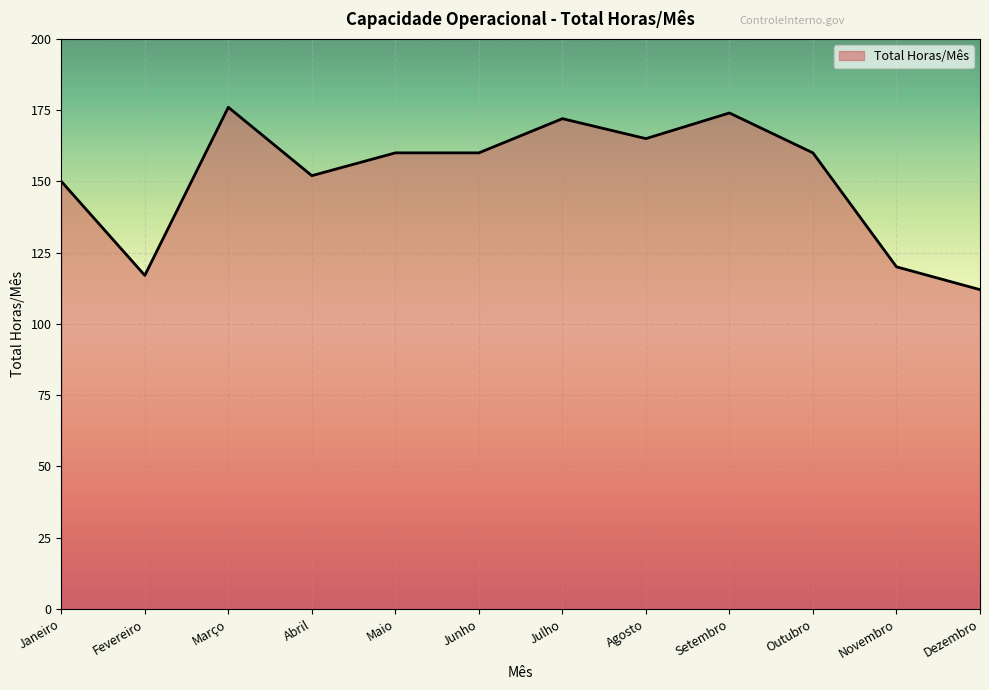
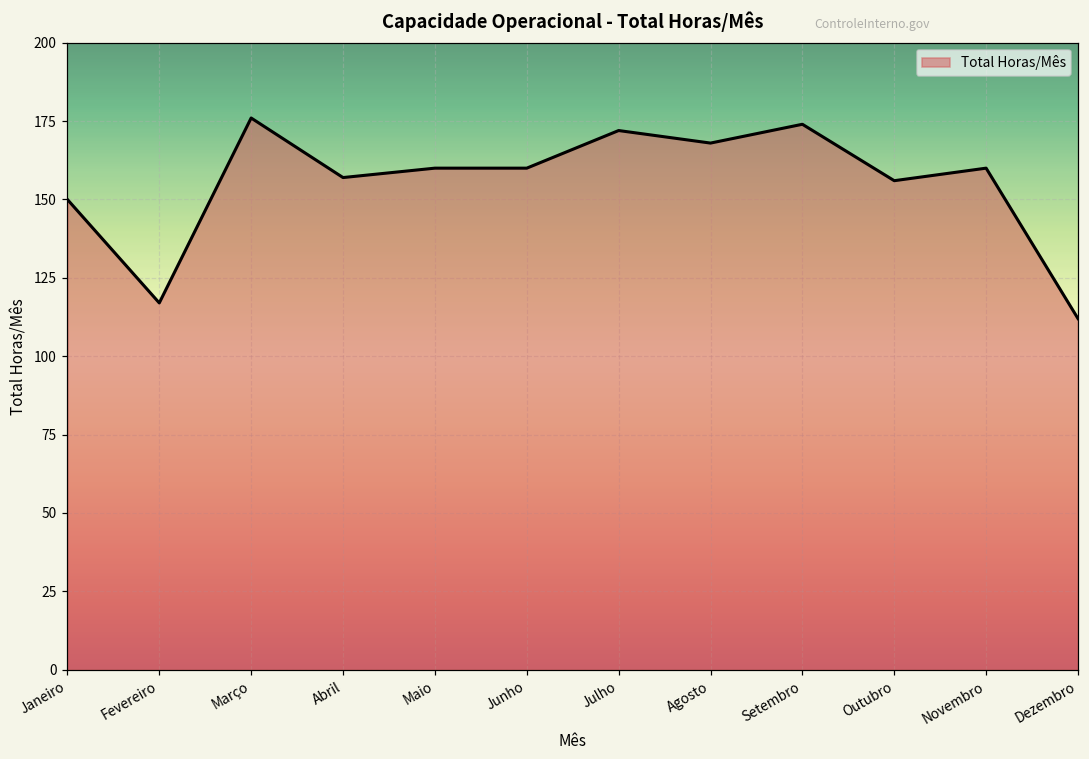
Abril: 152 -> 157
Agosto: 165 -> 168
Outubro: 160 -> 156
Novembro: 120 -> 160
